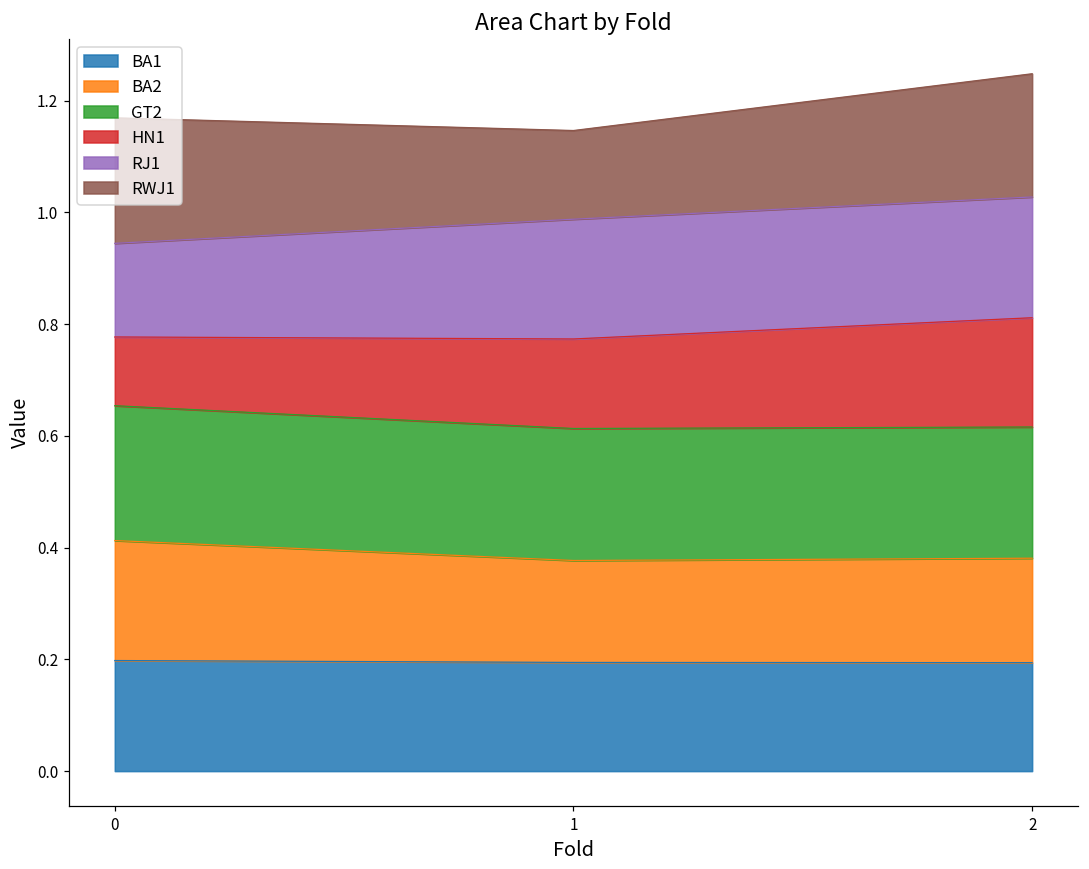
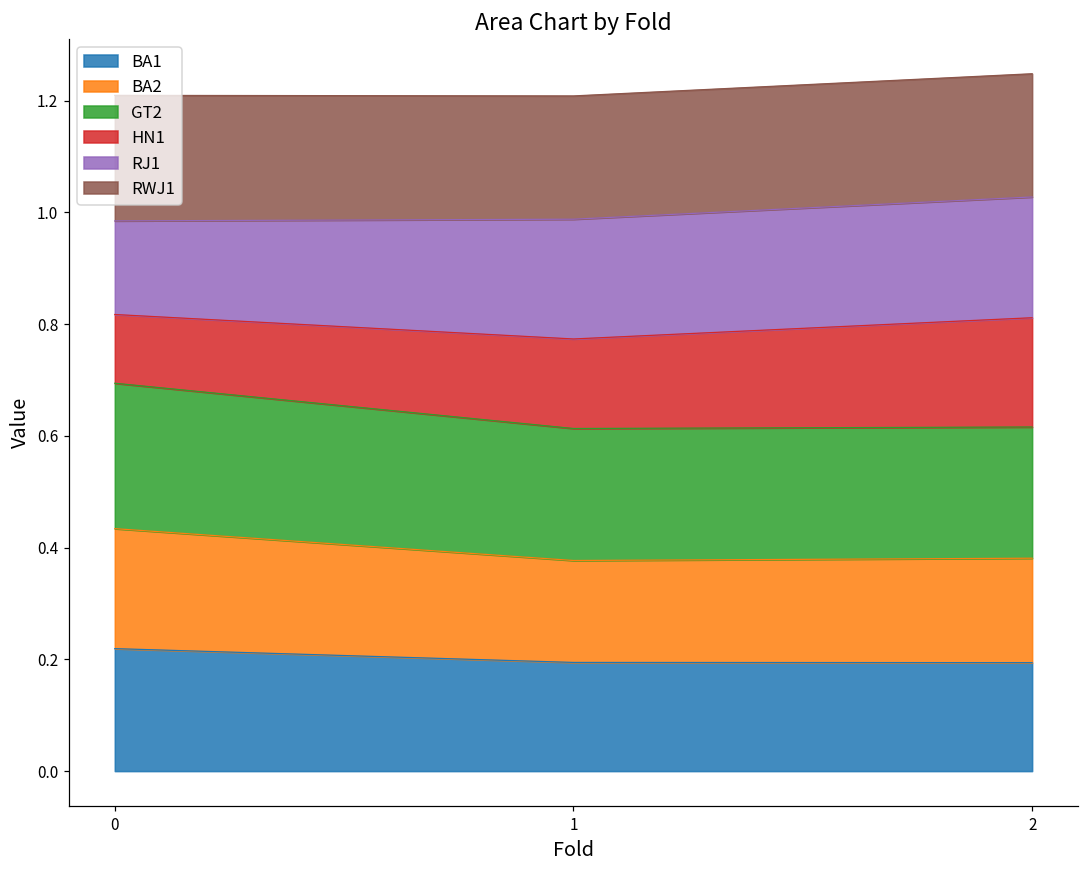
BA1, 0: 0.20 -> 0.22
GT2, 0: 0.24 -> 0.26
RWJ1, 1: 0.16 -> 0.22
